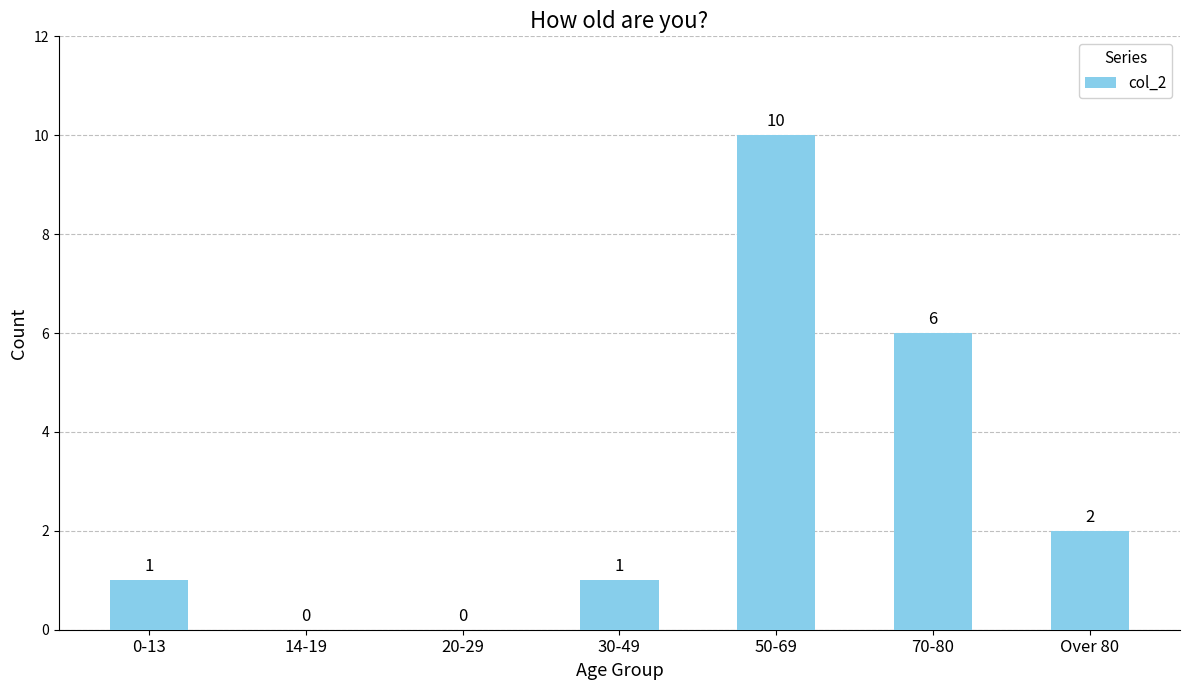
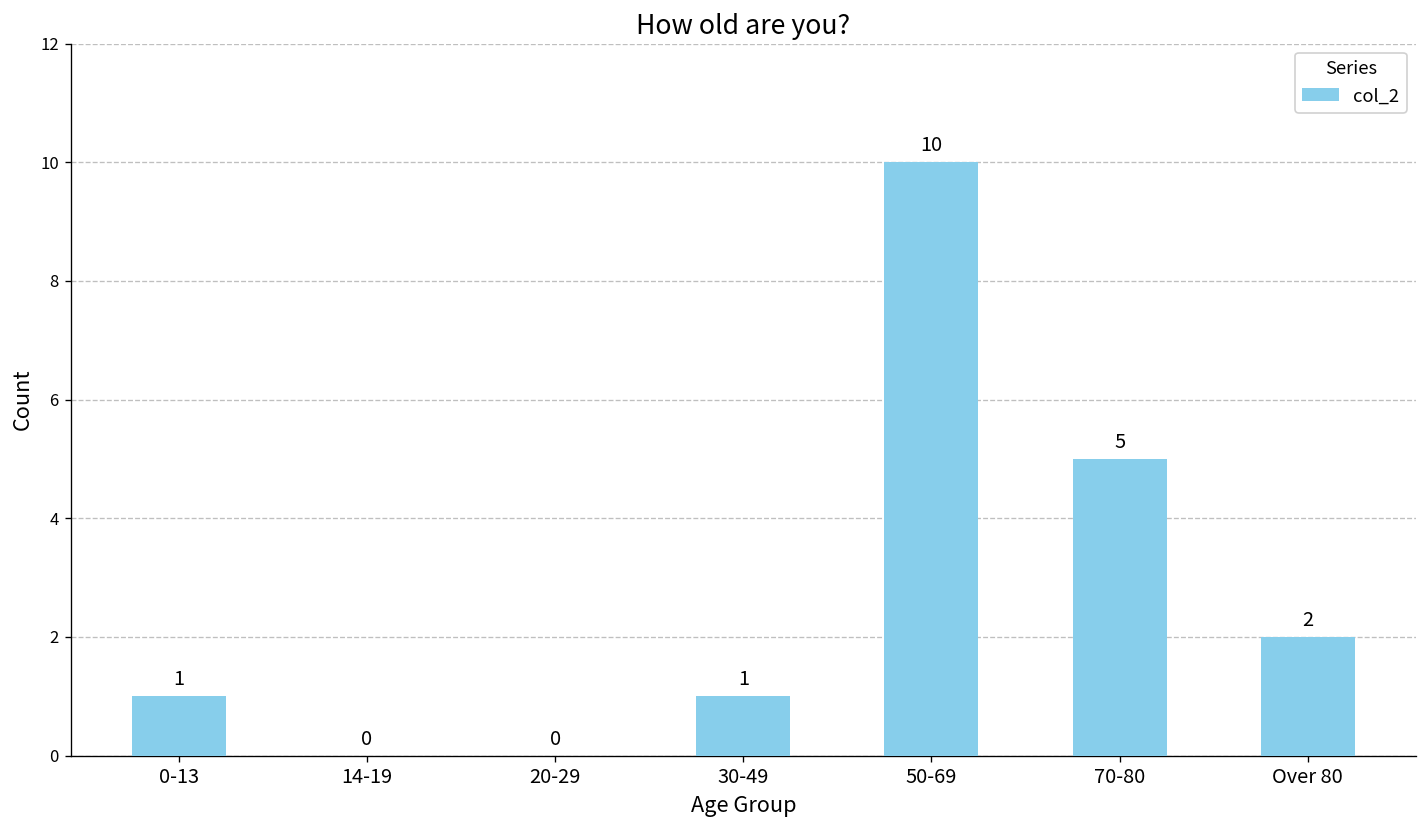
70-80: 6 -> 5
